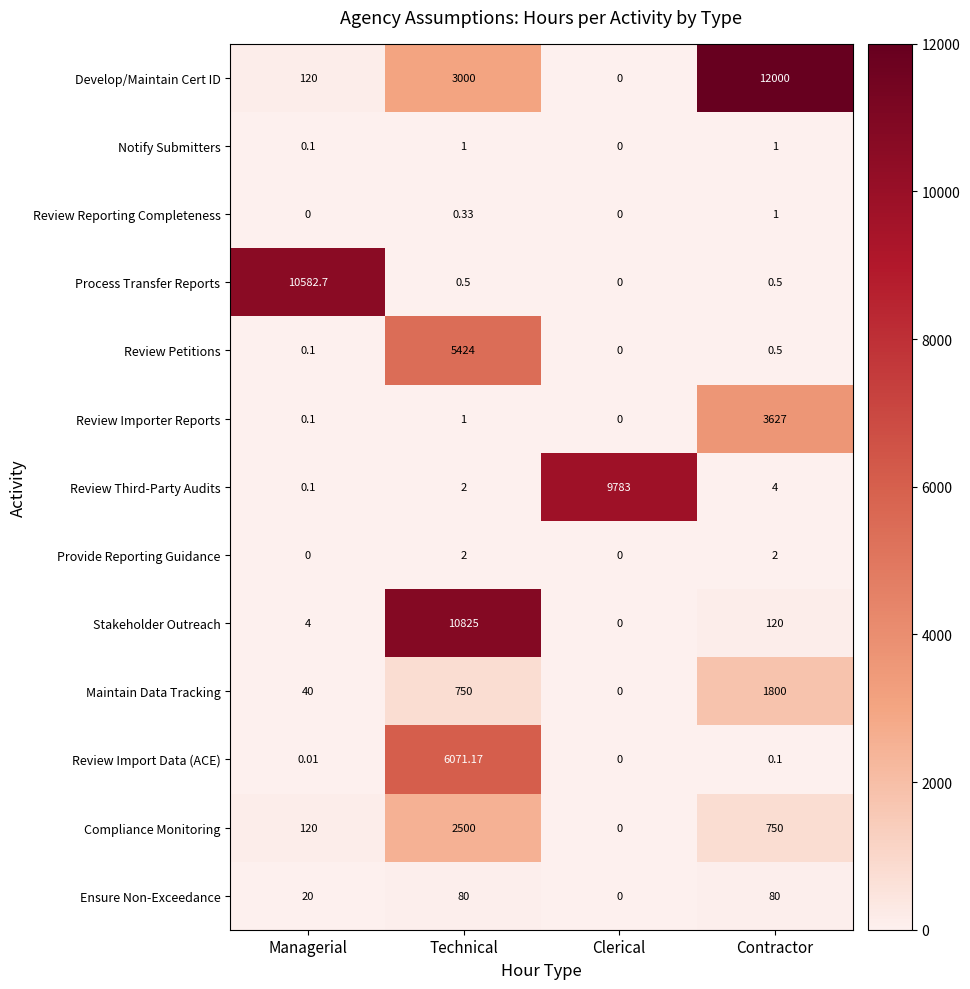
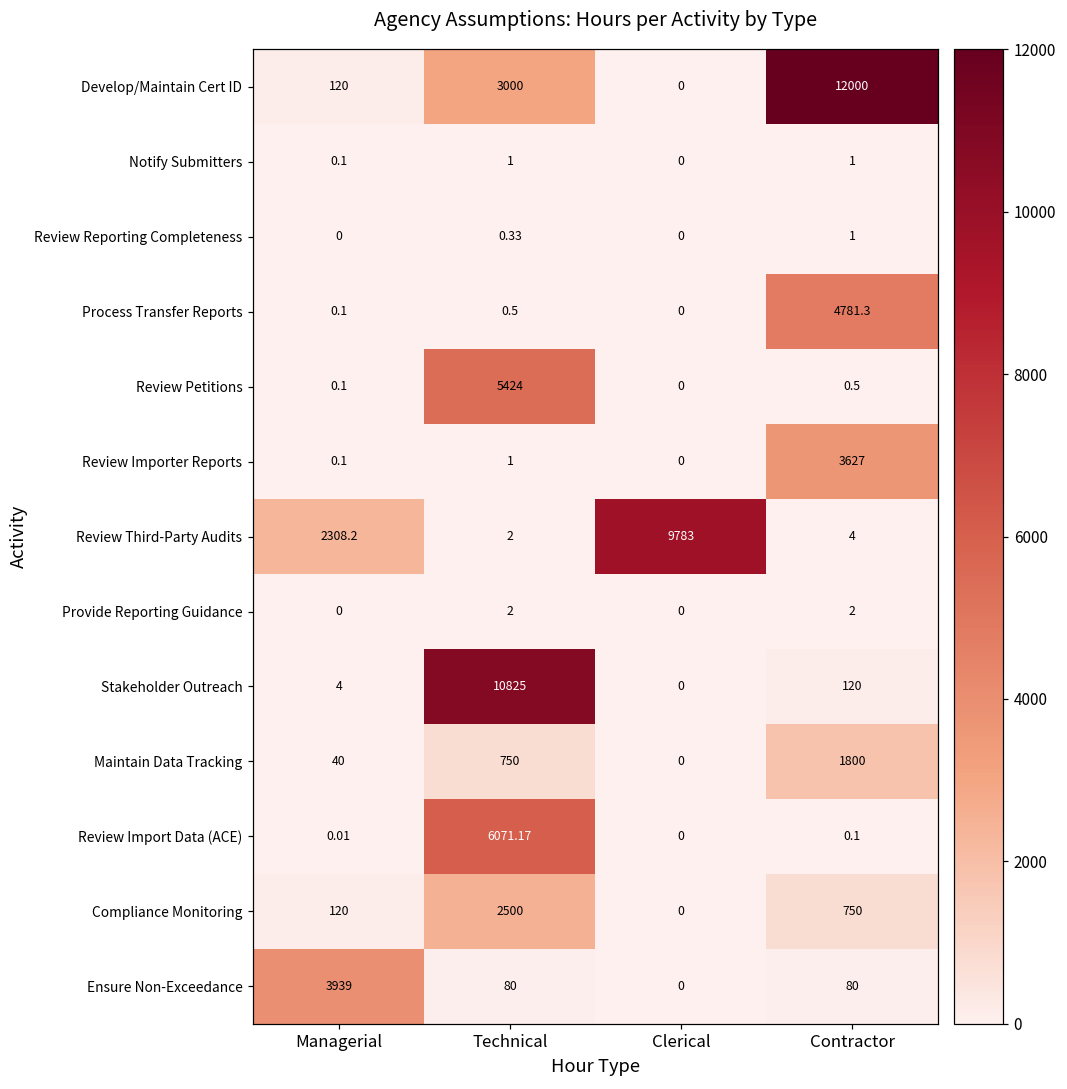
Process Transfer Reports, Managerial: 10582.7 -> 0.1
Process Transfer Reports, Contractor: 0.5 -> 4781.3
Review Third-Party Audits, Managerial: 0.1 -> 2308.2
Ensure Non-Exceedance, Managerial: 20 -> 3939
